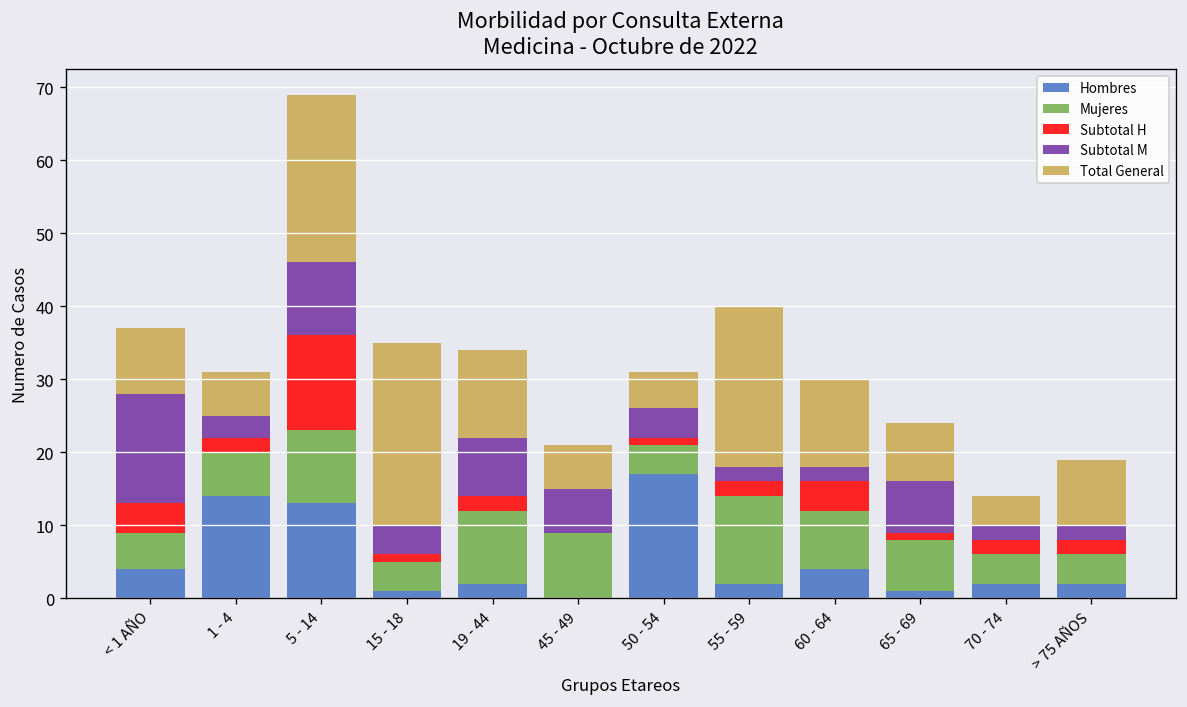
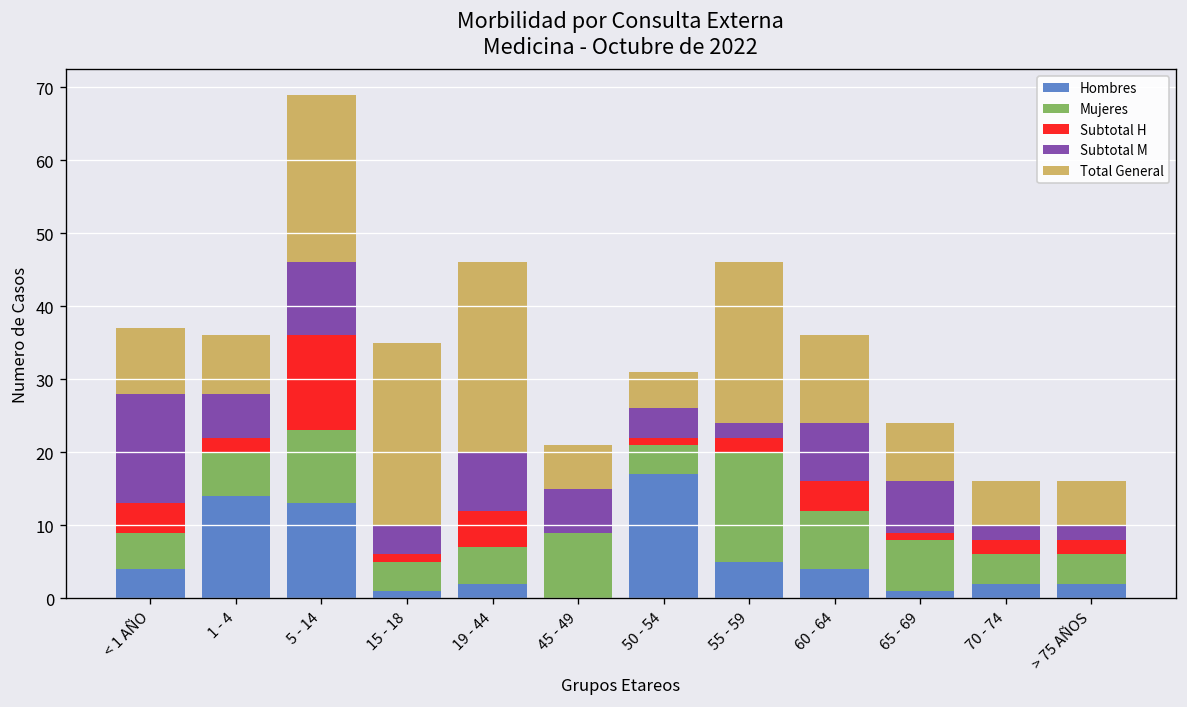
Subtotal M, 1 - 4: 3 -> 6
Total General, 1 - 4: 6 -> 8
Mujeres, 19 - 44: 10 -> 5
Subtotal H, 19 - 44: 2 -> 5
Total General, 19 - 44: 12 -> 26
Hombres, 55 - 59: 2 -> 5
Mujeres, 55 - 59: 12 -> 15
Subtotal M, 60 - 64: 2 -> 8
Total General, 70 - 74: 4 -> 6
Total General, > 75 AÑOS: 9 -> 6
